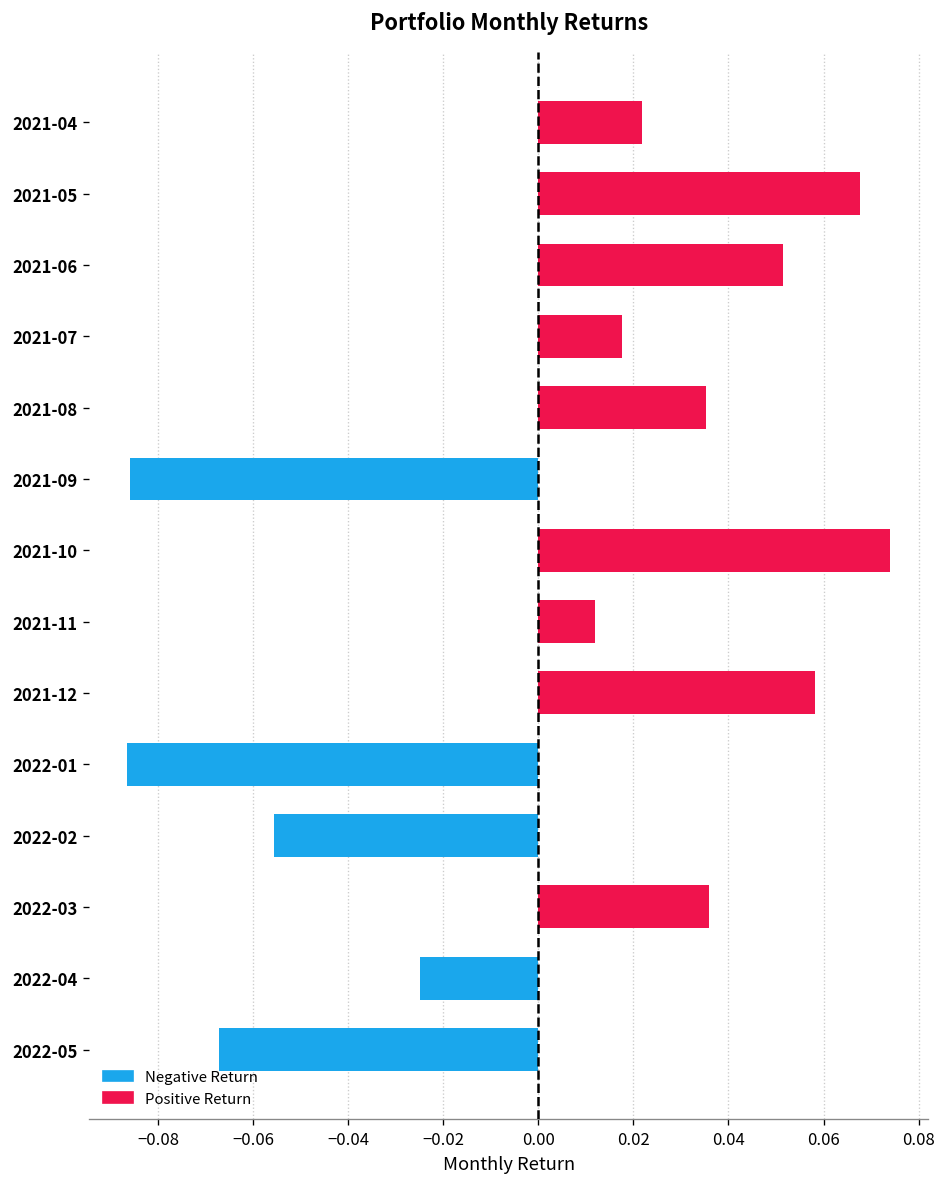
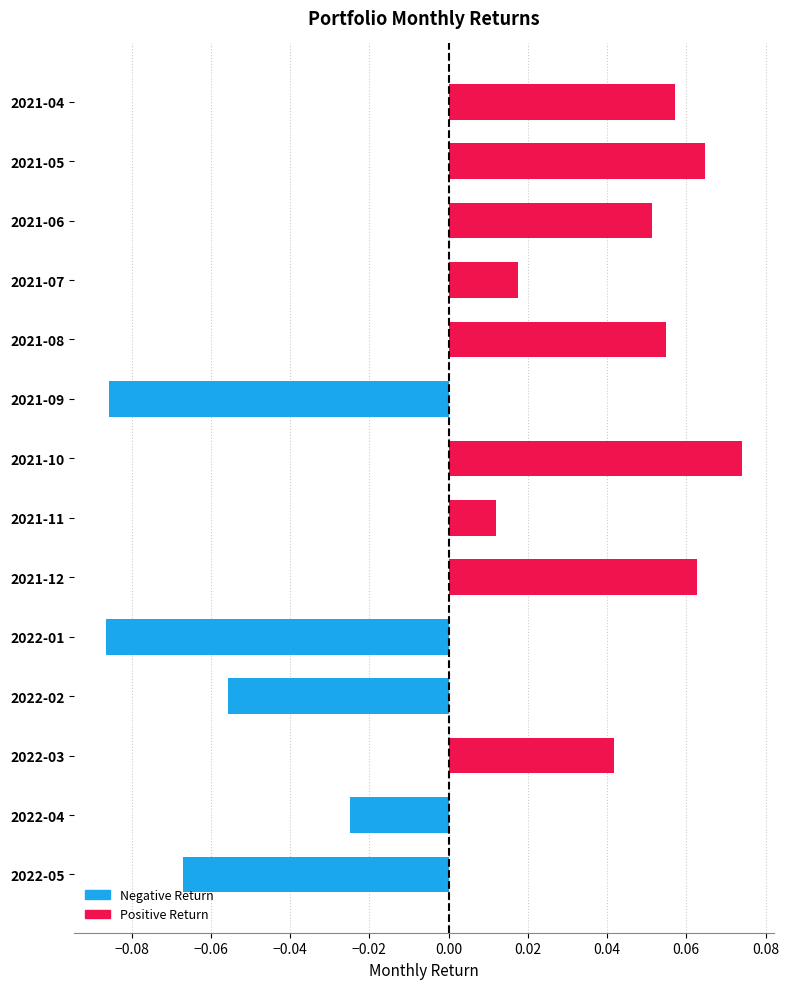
2021-04: 0.022 -> 0.057
2021-05: 0.068 -> 0.065
2021-08: 0.035 -> 0.055
2021-12: 0.058 -> 0.063
2022-03: 0.036 -> 0.042
